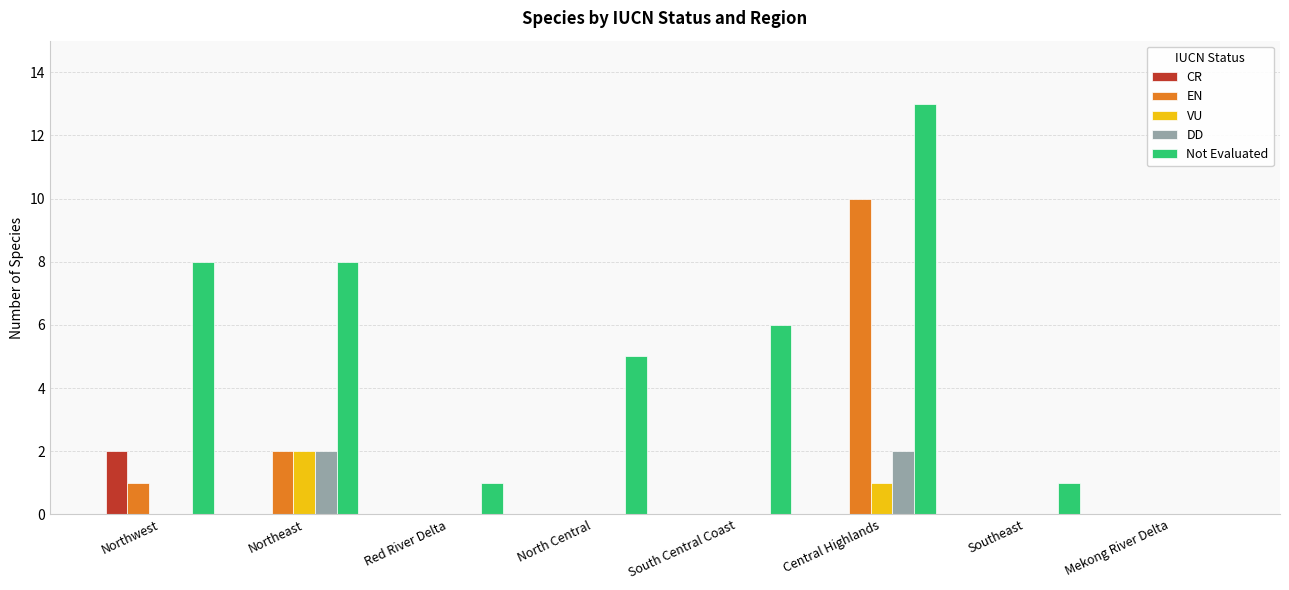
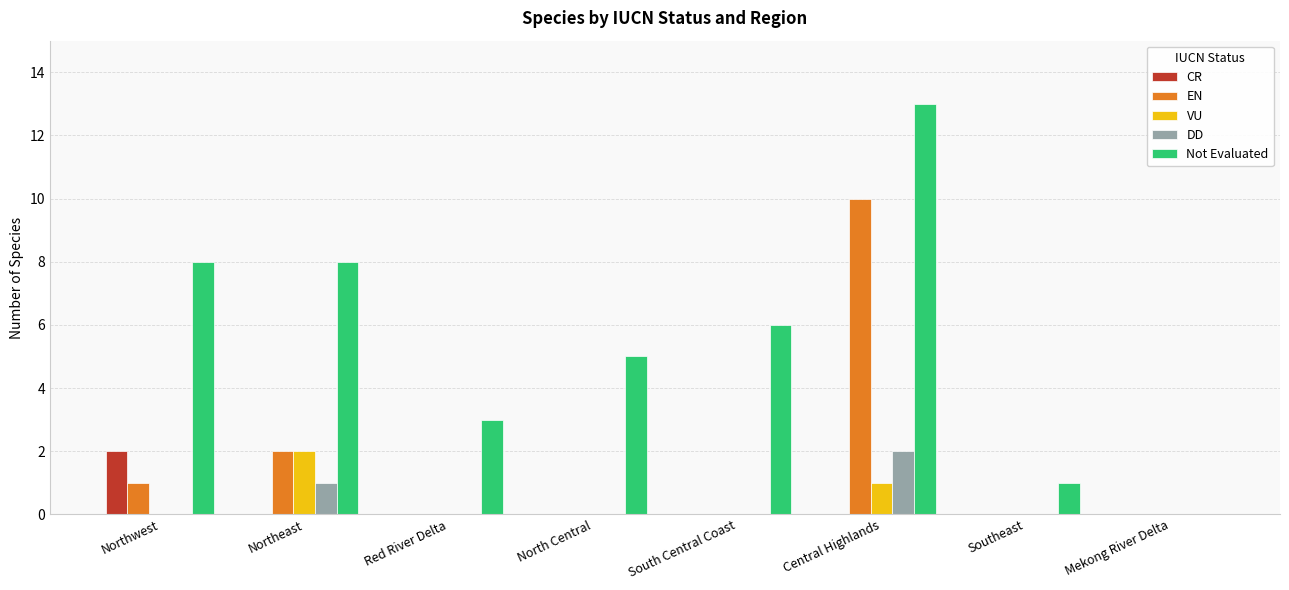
DD, Northeast: 2 -> 1
Not Evaluated, Red River Delta: 1 -> 3
